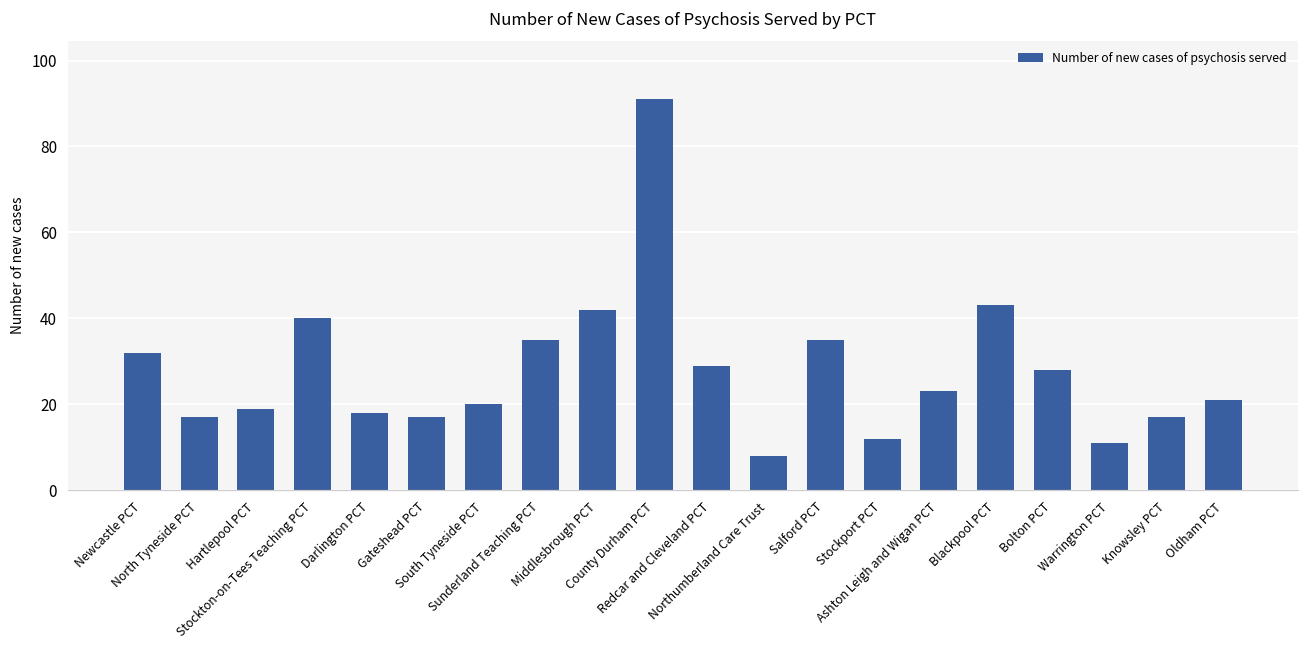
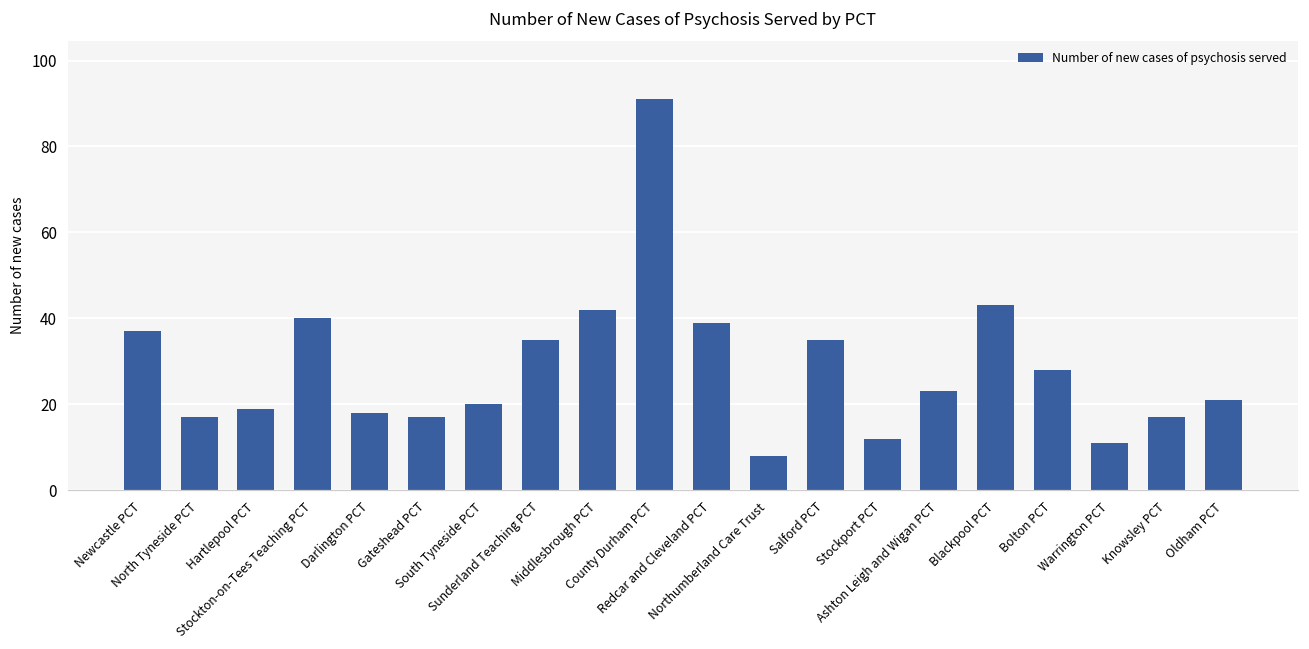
Newcastle PCT: 32 -> 37
Redcar and Cleveland PCT: 29 -> 39
